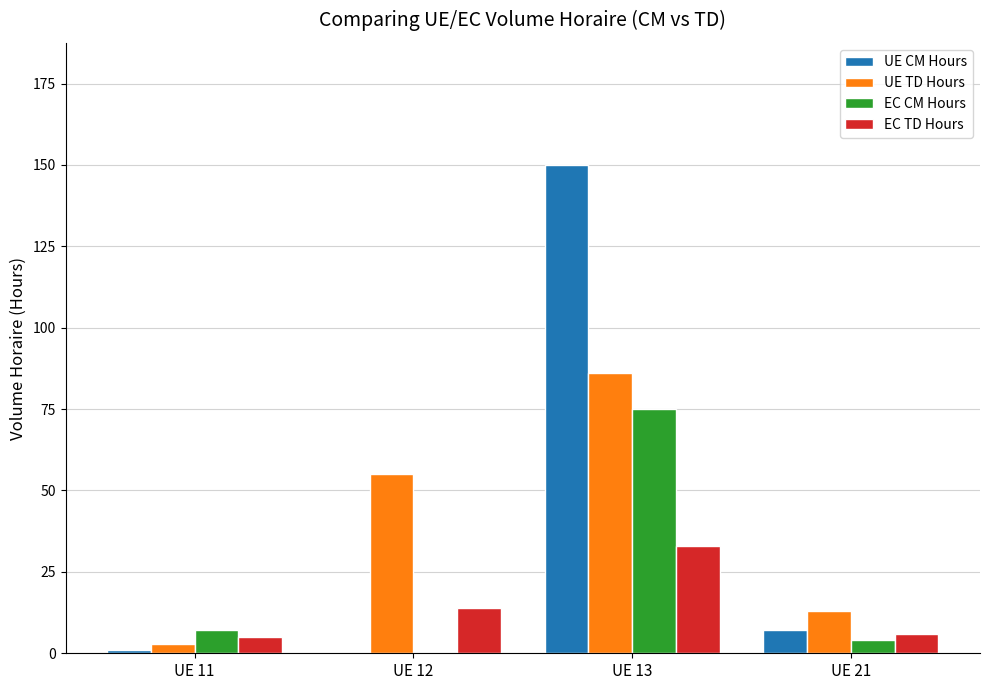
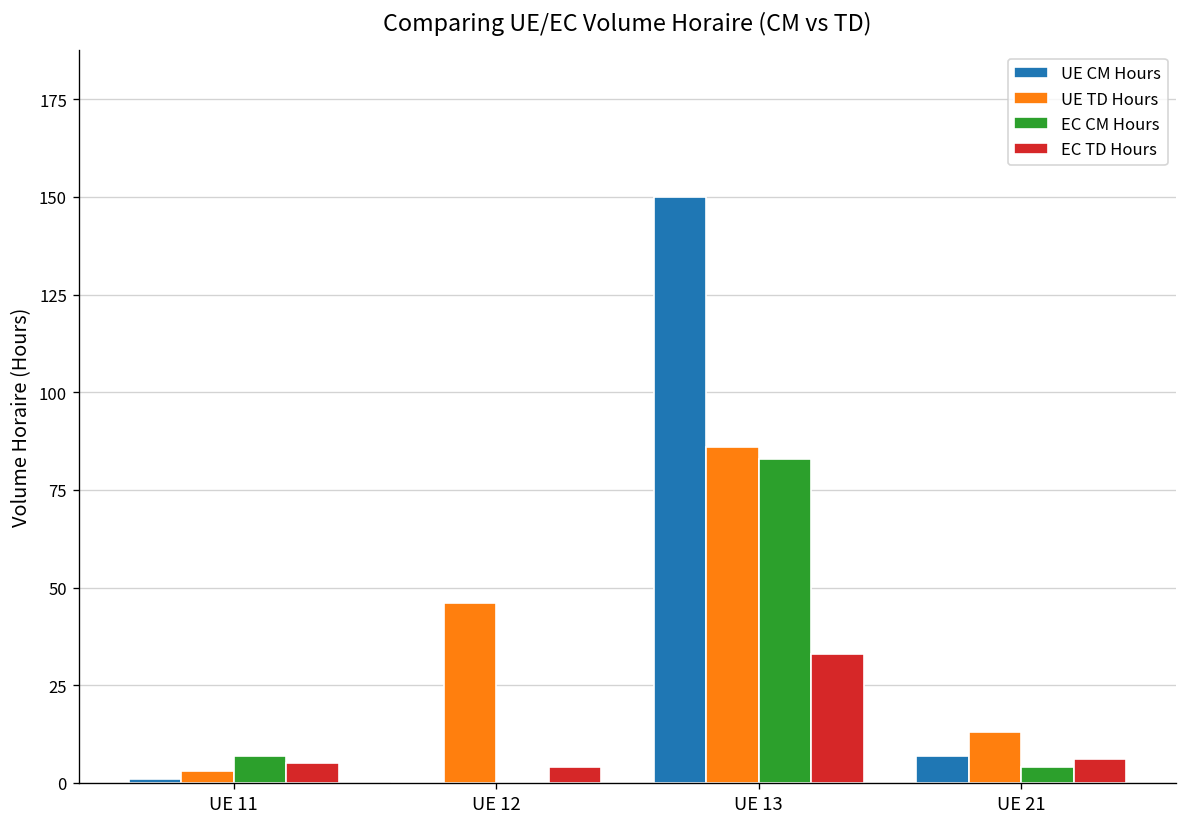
UE TD Hours, UE 12: 55 -> 46
EC TD Hours, UE 12: 14 -> 4
EC CM Hours, UE 13: 75 -> 83
